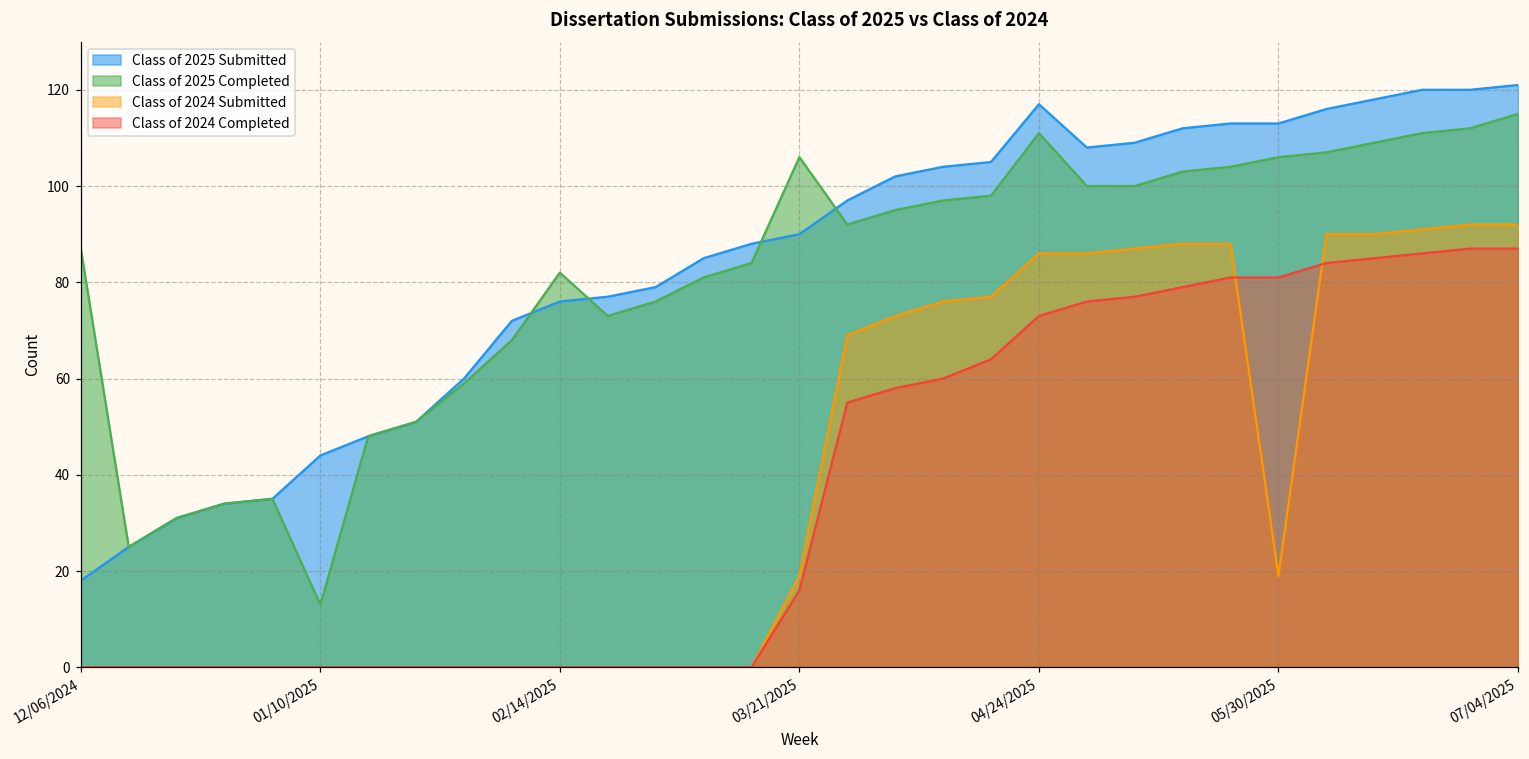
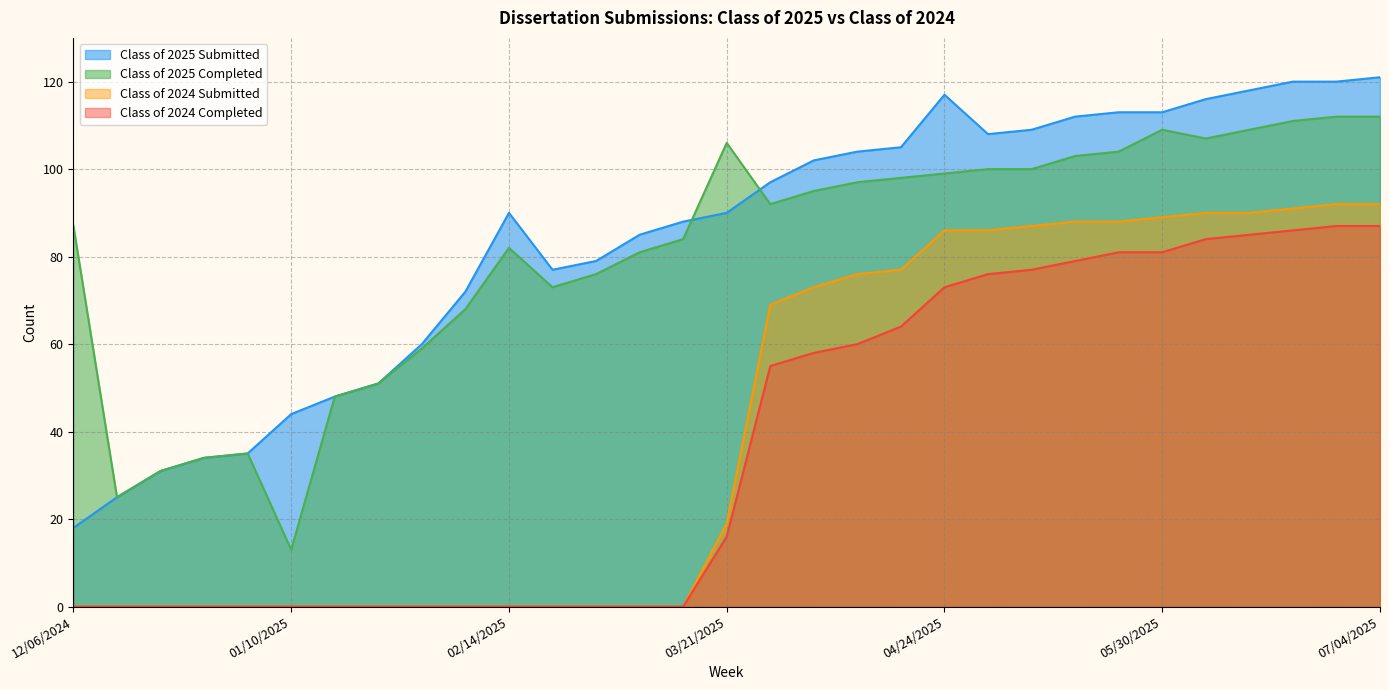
Class of 2025 Submitted, 02/14/2025: 76 -> 90
Class of 2025 Completed, 04/24/2025: 111 -> 99
Class of 2025 Completed, 05/30/2025: 106 -> 109
Class of 2024 Submitted, 05/30/2025: 19 -> 89
Class of 2025 Completed, 07/04/2025: 115 -> 112
